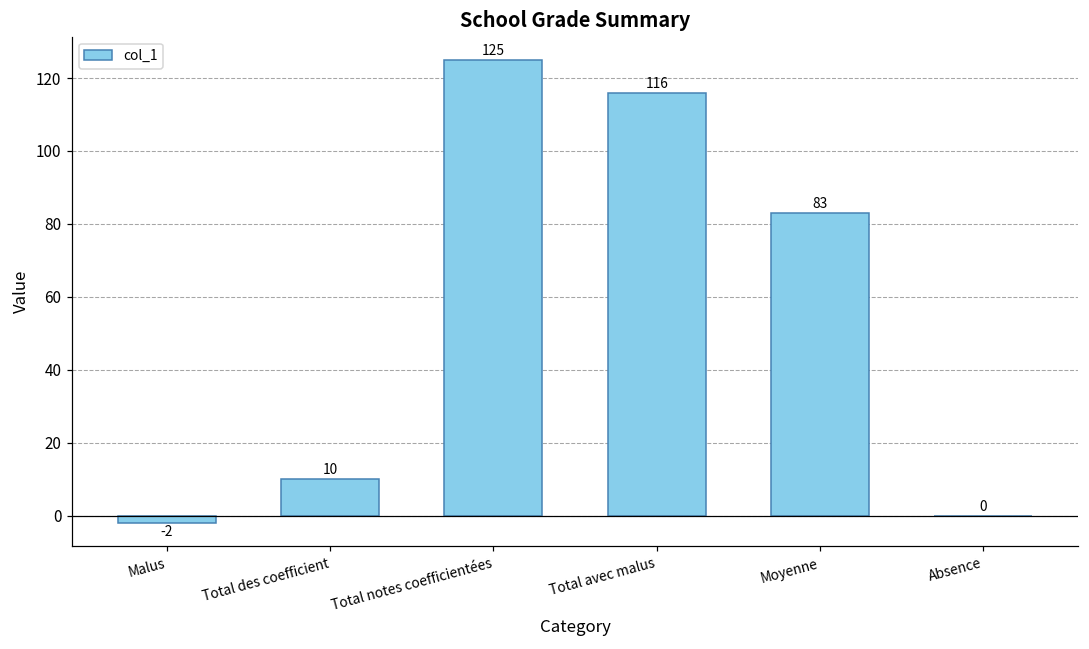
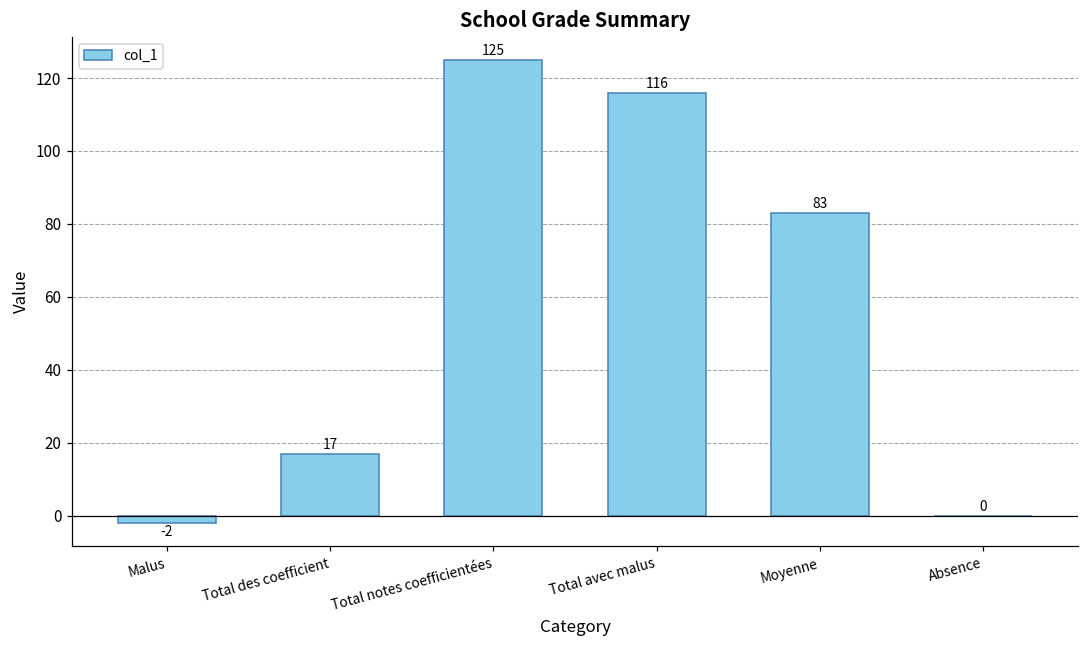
Total des coefficient: 10 -> 17
